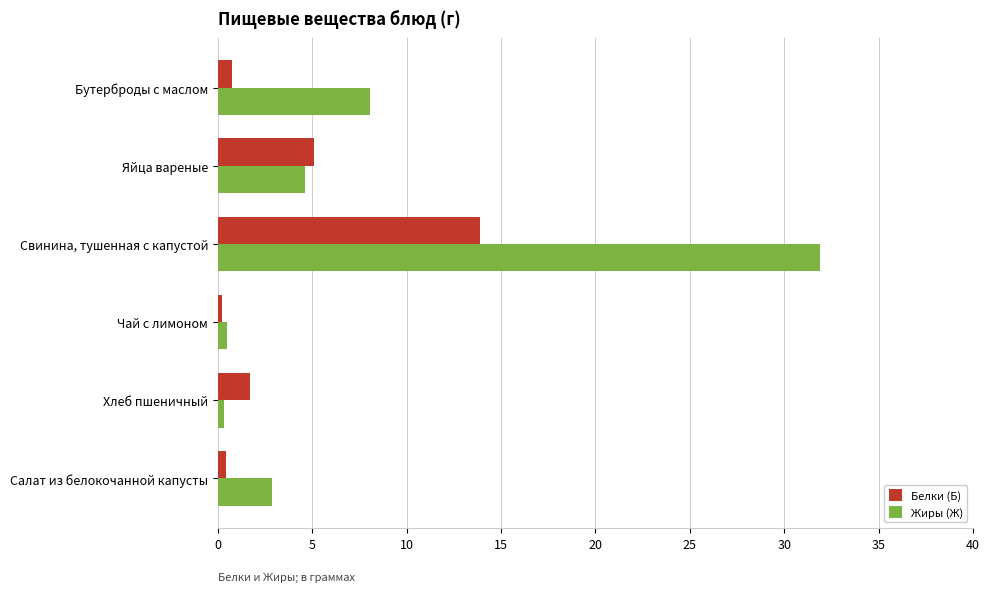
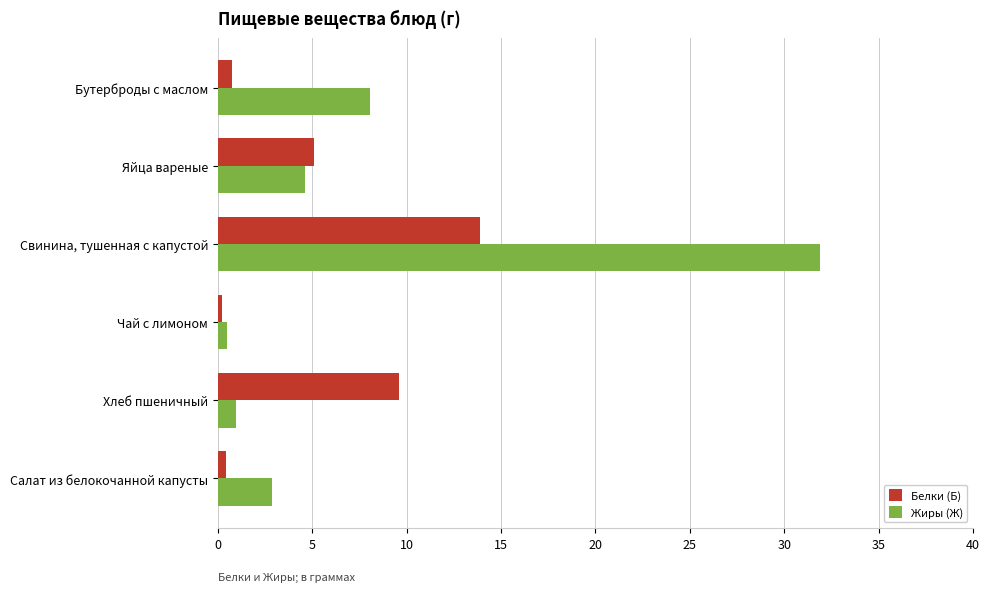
Белки (Б), Хлеб пшеничный: 1.7 -> 9.6
Жиры (Ж), Хлеб пшеничный: 0.3 -> 1.0
